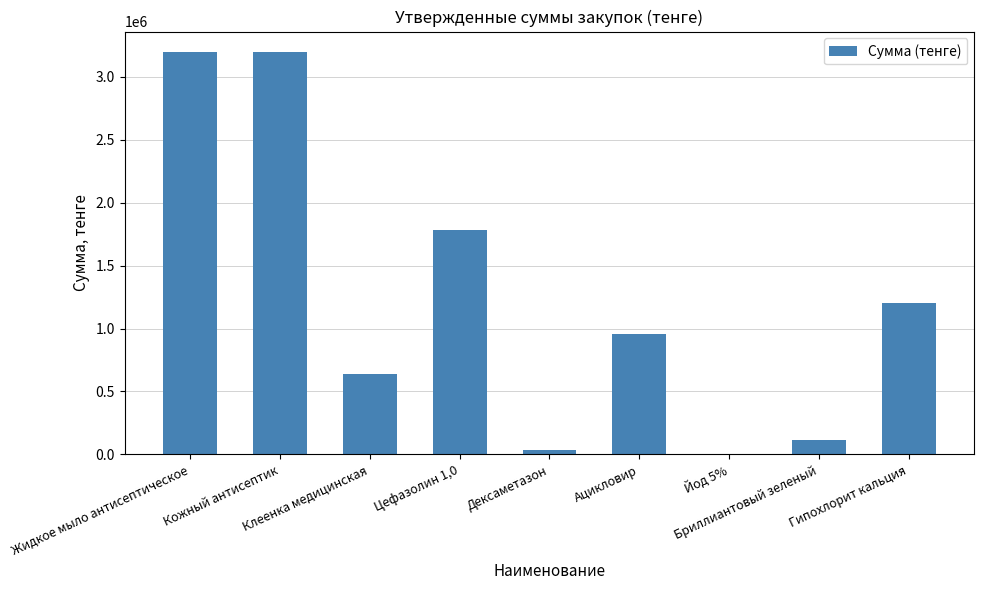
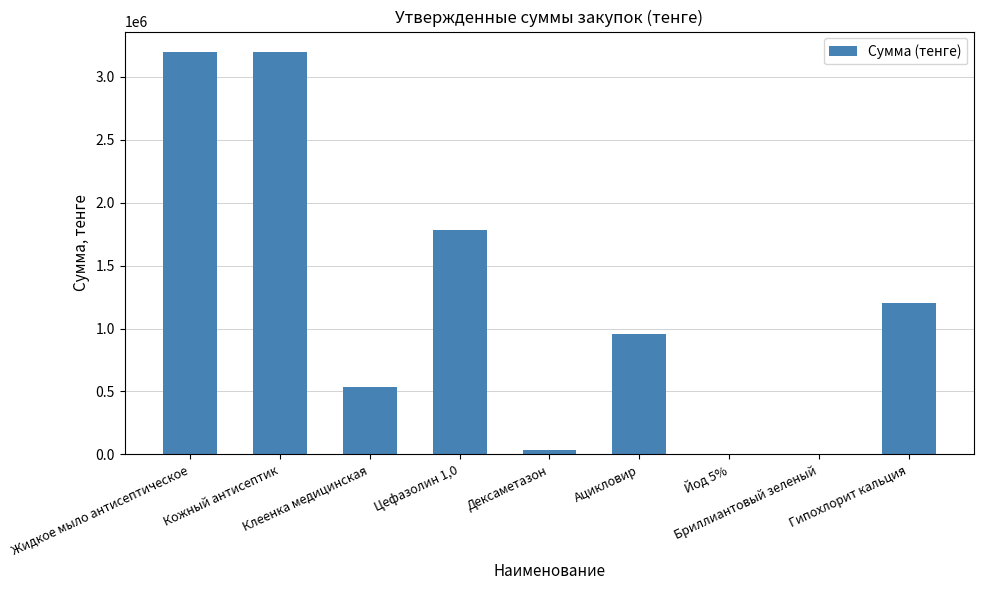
Клеенка медицинская: 640000 -> 540000
Бриллиантовый зеленый: 120000 -> 0
